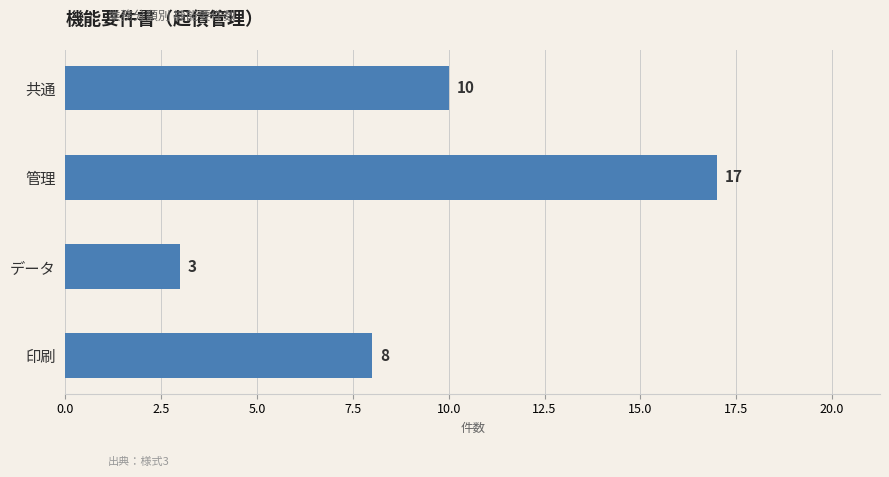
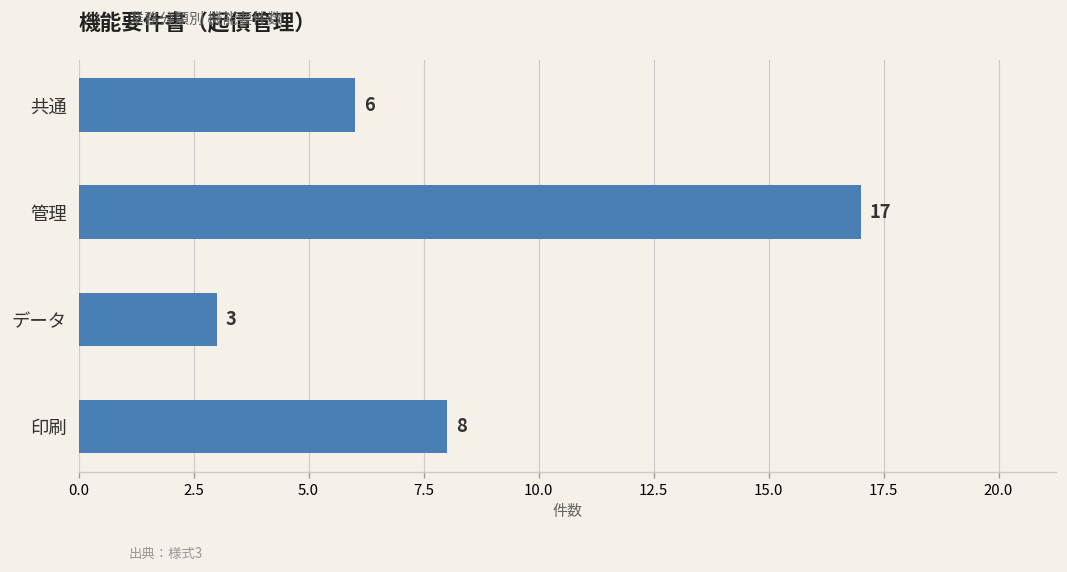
共通: 10 -> 6
